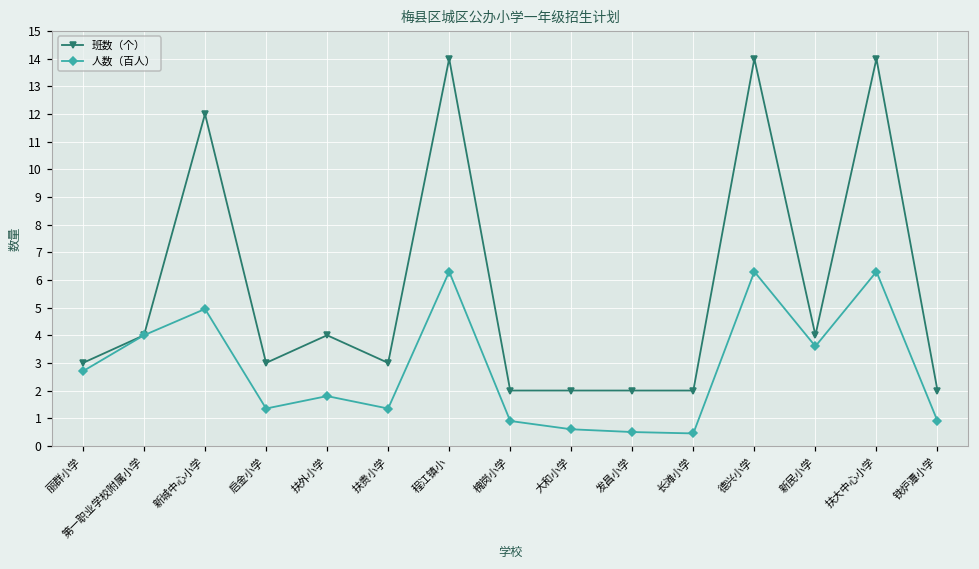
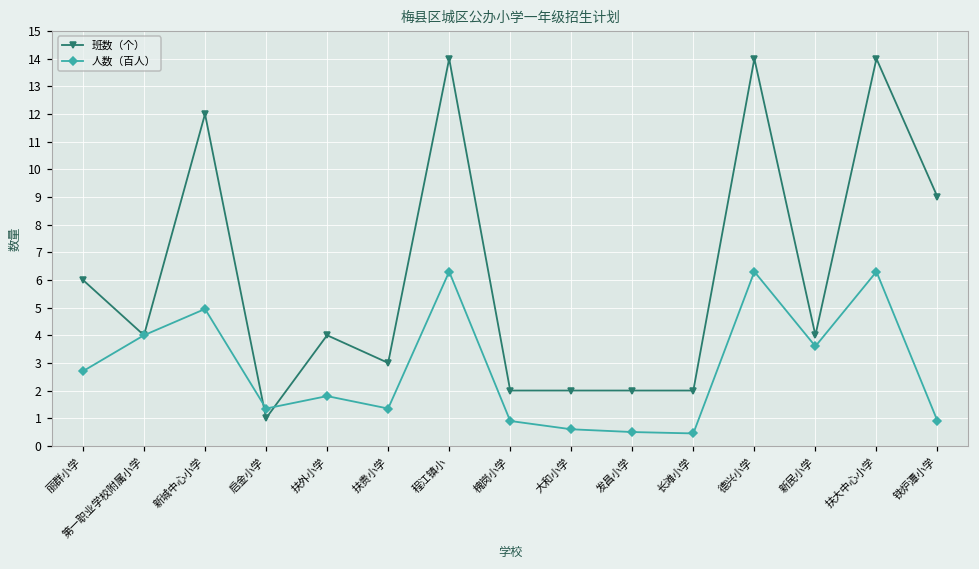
班数（个）, 丽群小学: 3 -> 6
班数（个）, 启金小学: 3 -> 1
班数（个）, 铁炉潭小学: 2 -> 9
